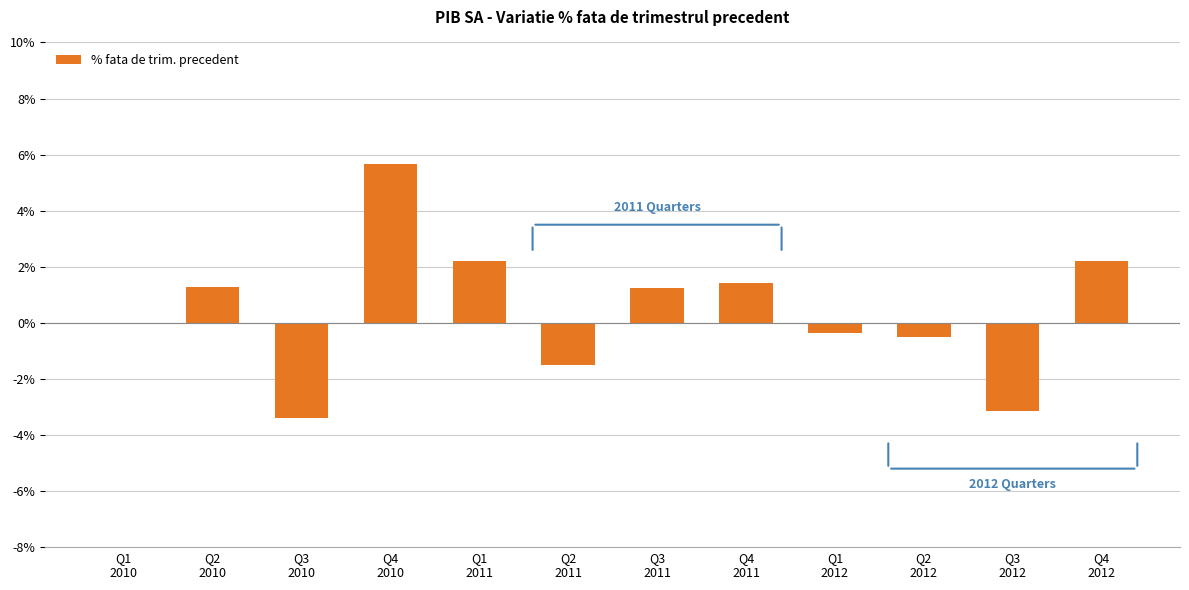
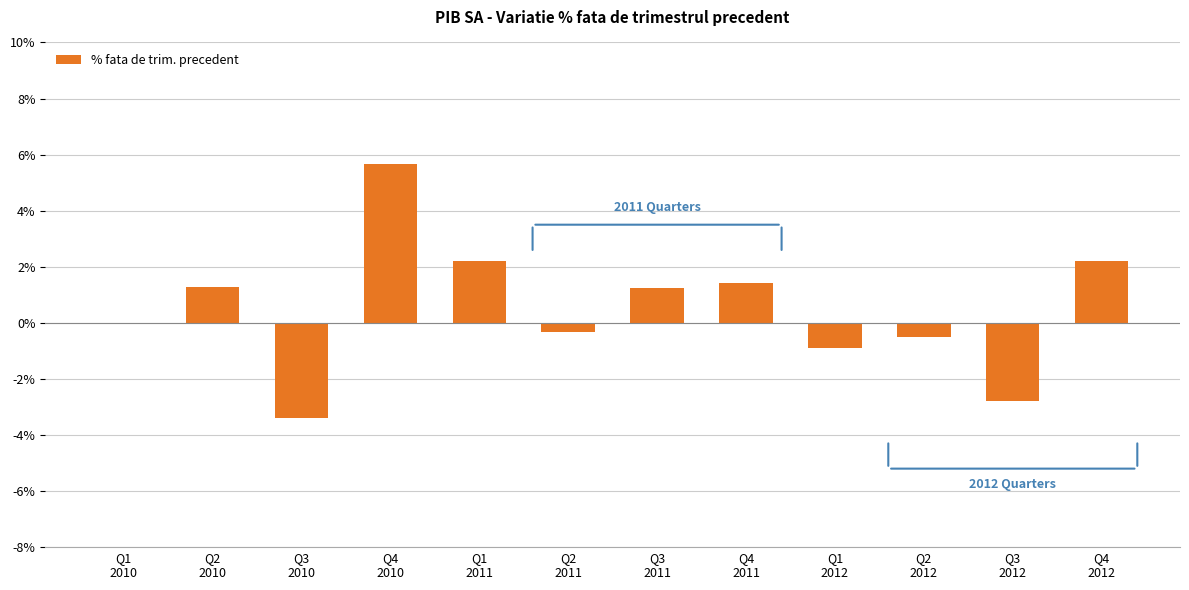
Q2 2011: -1.5% -> -0.3%
Q1 2012: -0.4% -> -0.9%
Q3 2012: -3.2% -> -2.8%
